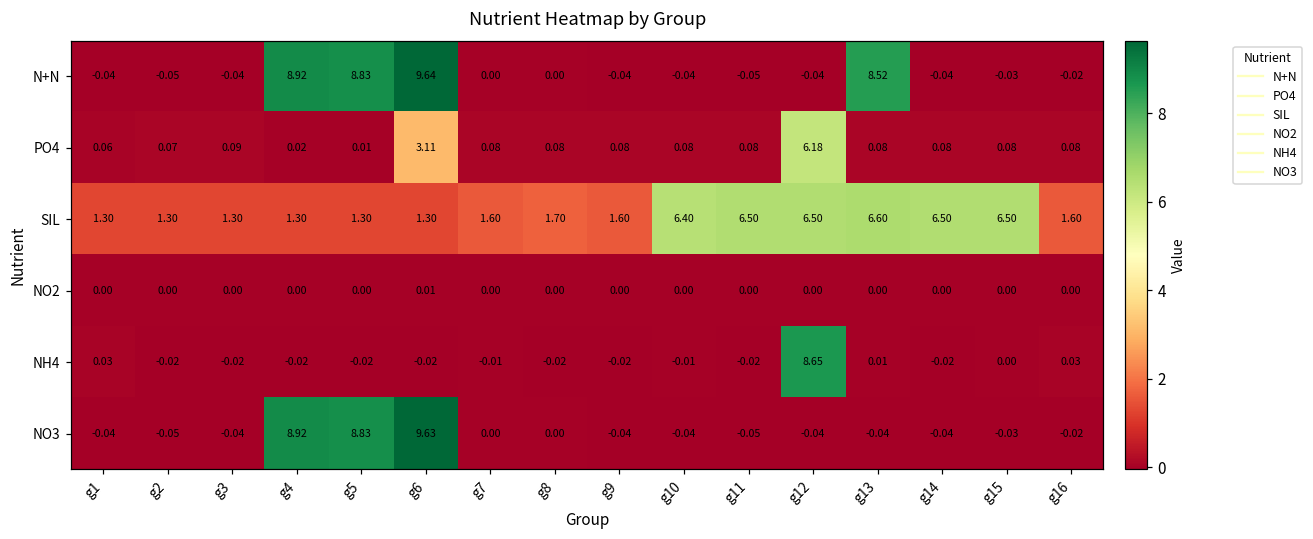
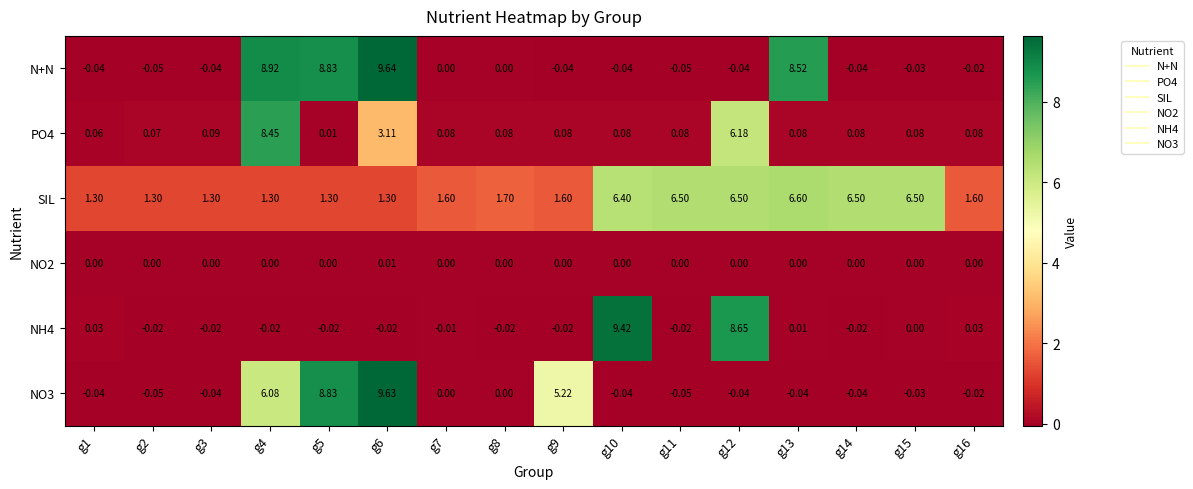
PO4, g4: 0.02 -> 8.45
NH4, g10: -0.01 -> 9.42
NO3, g4: 8.92 -> 6.08
NO3, g9: -0.04 -> 5.22
